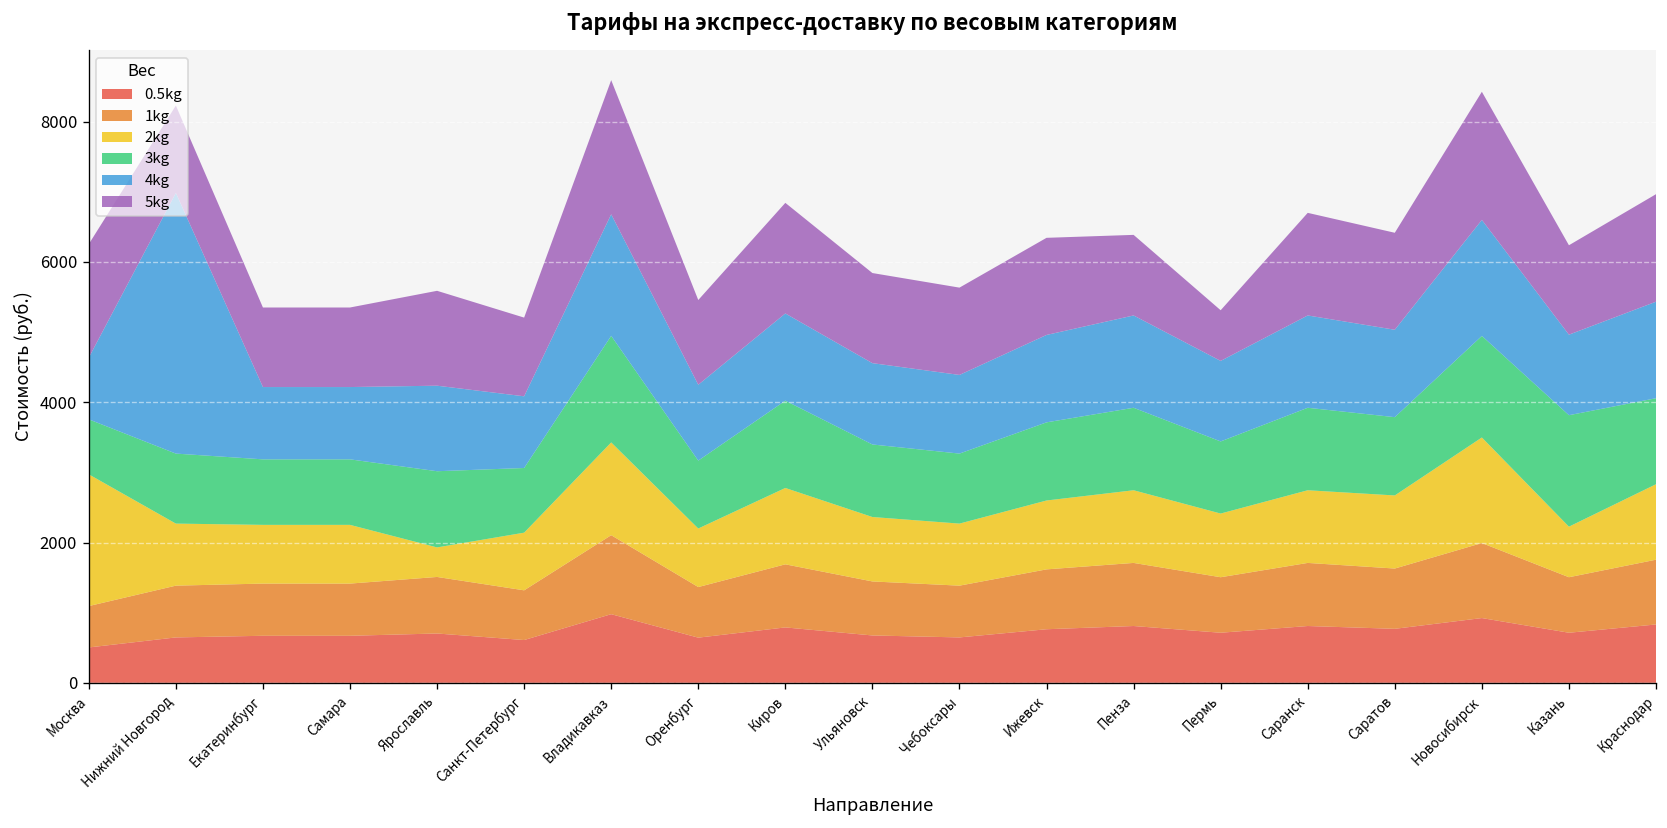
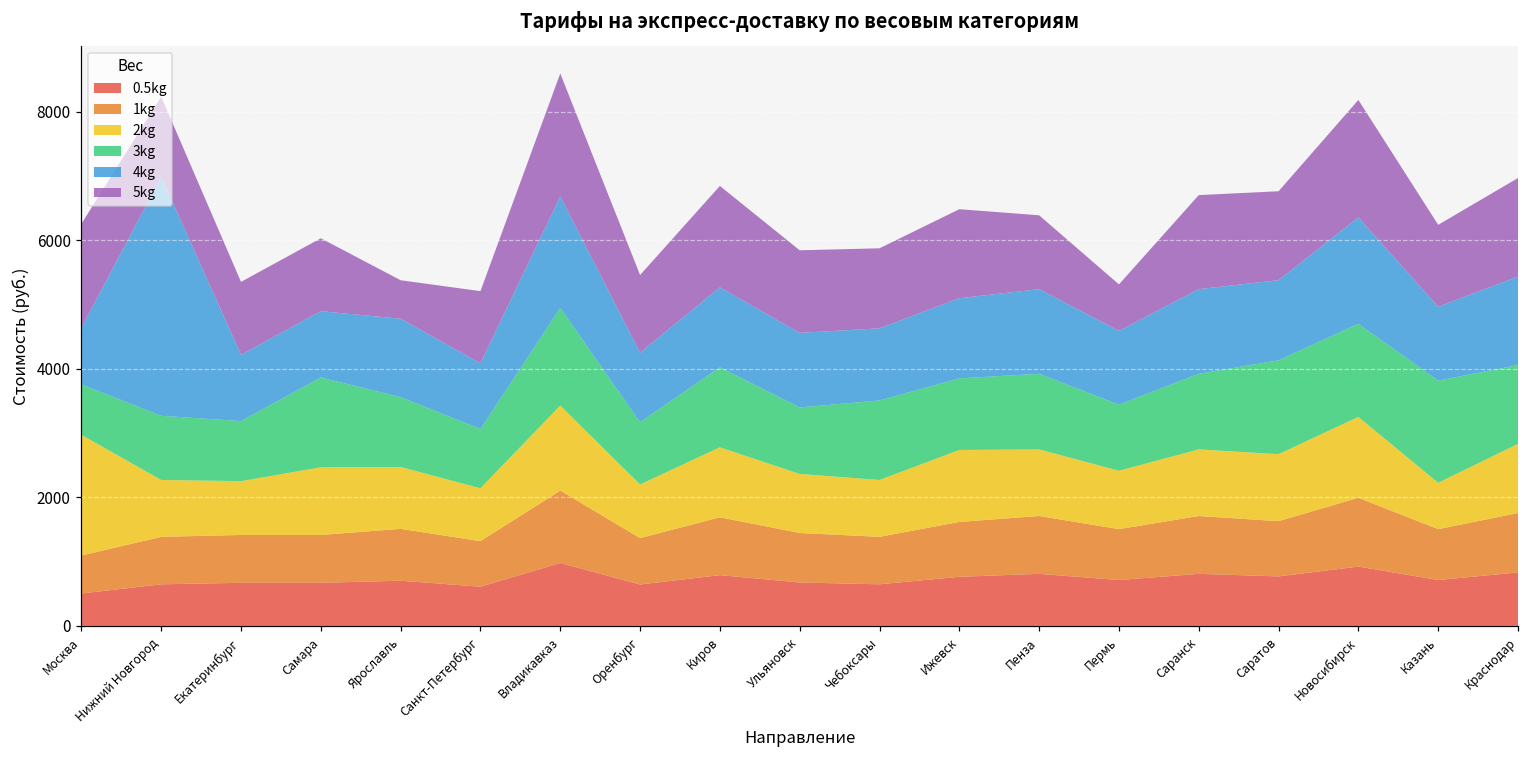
2kg, Самара: 800 -> 1100
3kg, Самара: 900 -> 1400
2kg, Ярославль: 400 -> 1000
5kg, Ярославль: 1400 -> 600
3kg, Чебоксары: 1000 -> 1200
2kg, Ижевск: 1000 -> 1100
3kg, Саратов: 1100 -> 1500
2kg, Новосибирск: 1500 -> 1300
